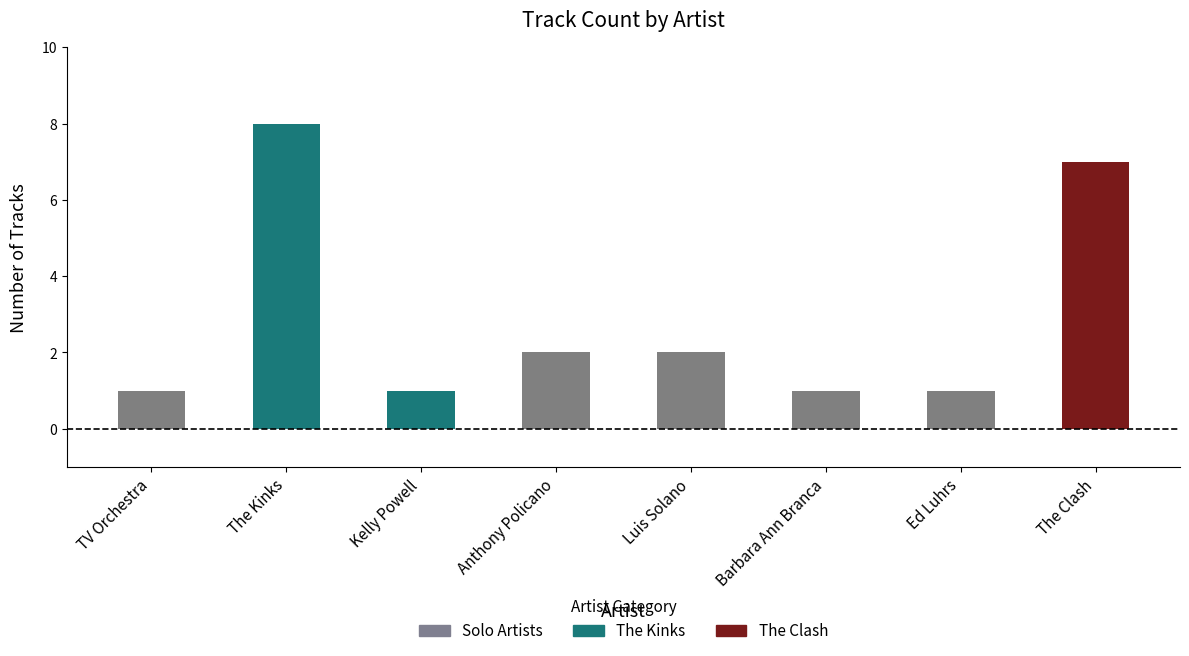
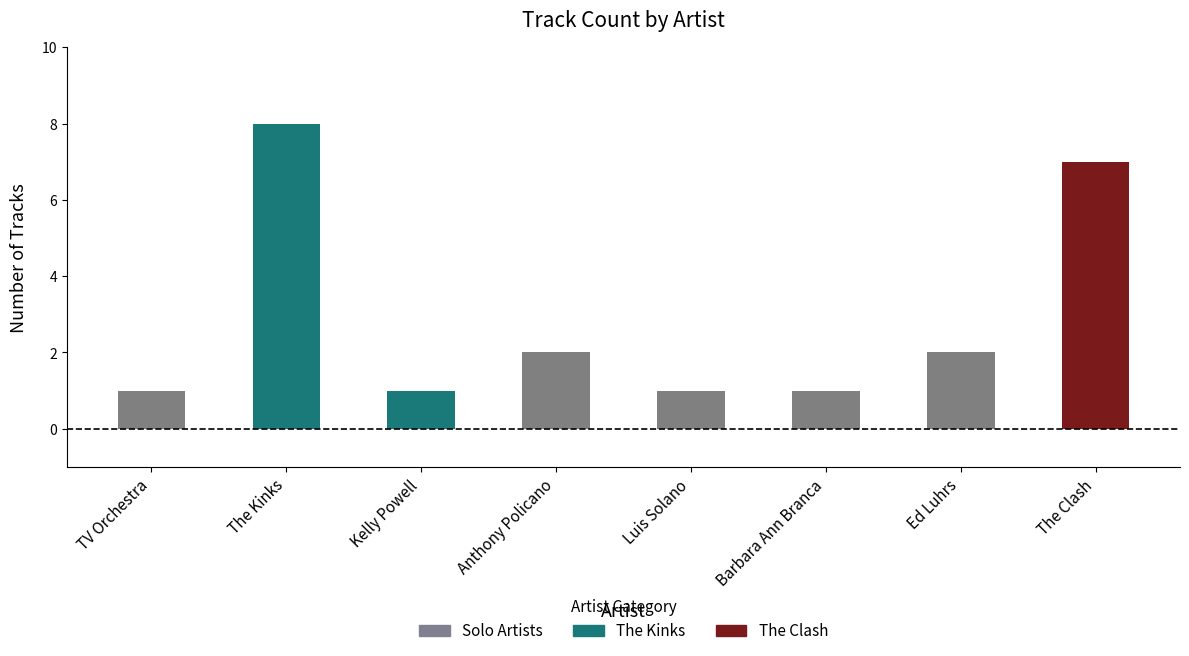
Luis Solano: 2 -> 1
Ed Luhrs: 1 -> 2
